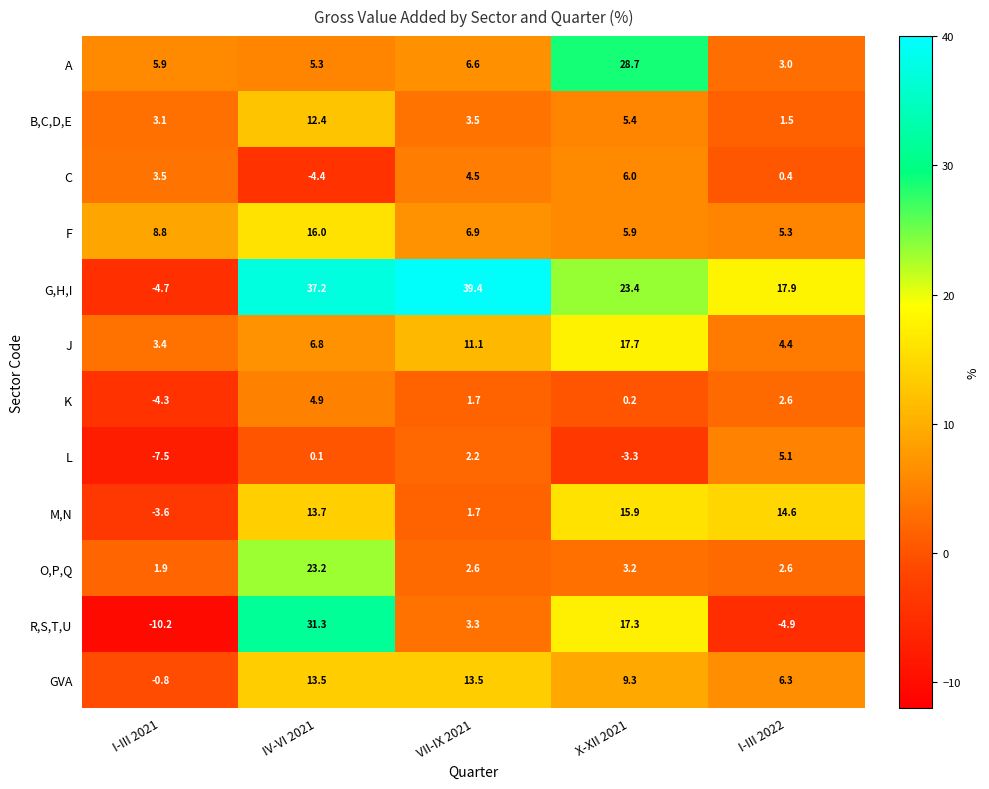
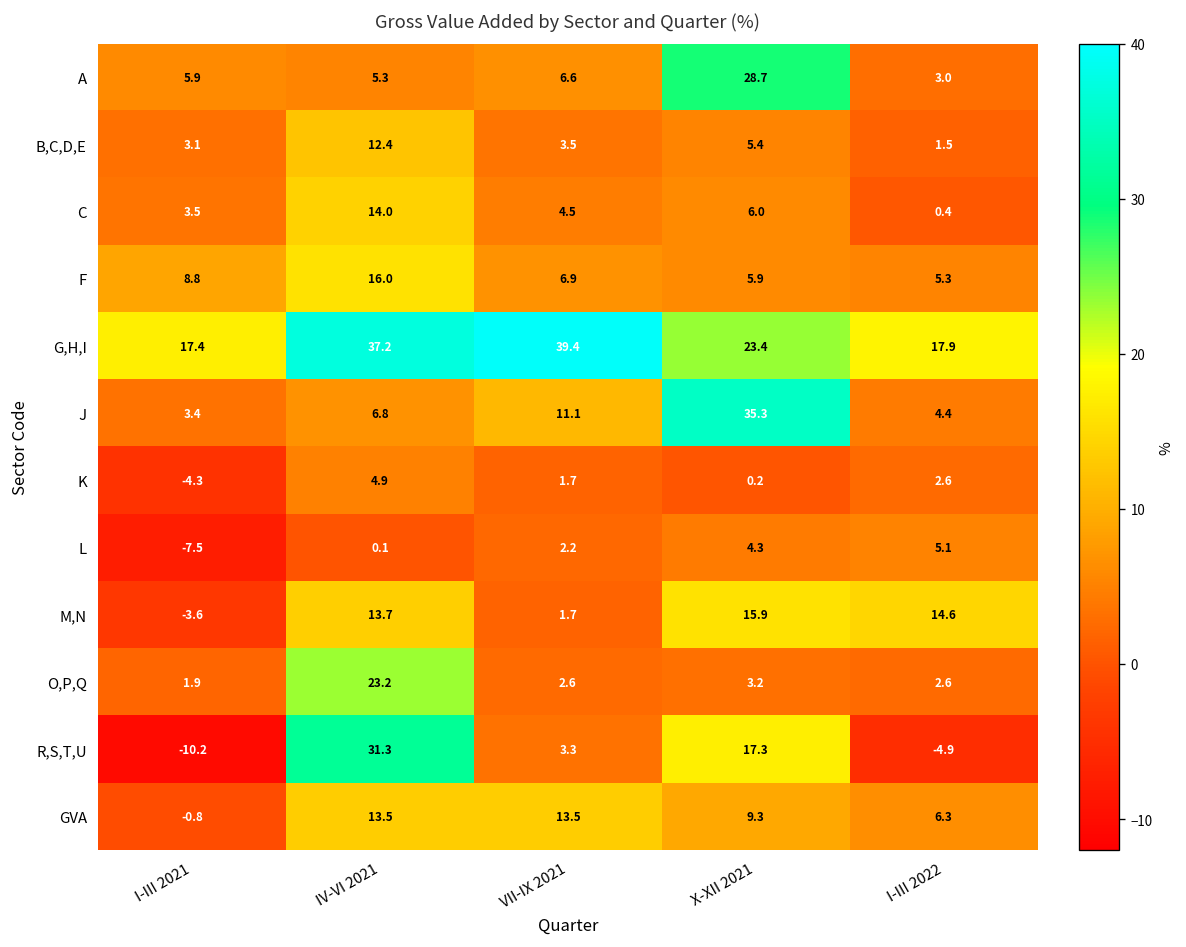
C, IV-VI 2021: -4.4 -> 14.0
G,H,I, I-III 2021: -4.7 -> 17.4
J, X-XII 2021: 17.7 -> 35.3
L, X-XII 2021: -3.3 -> 4.3
